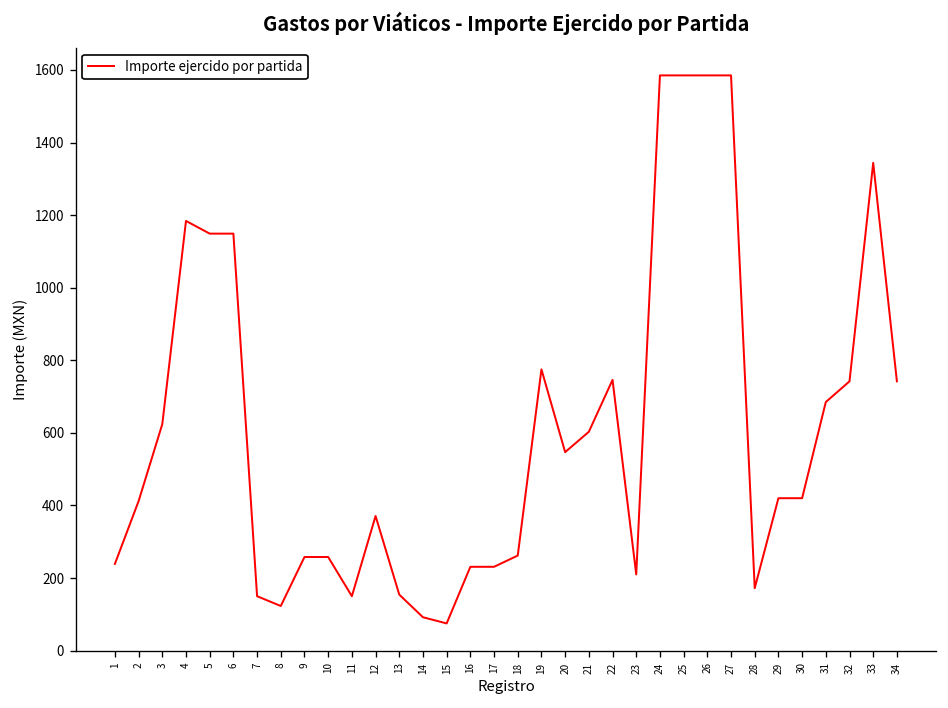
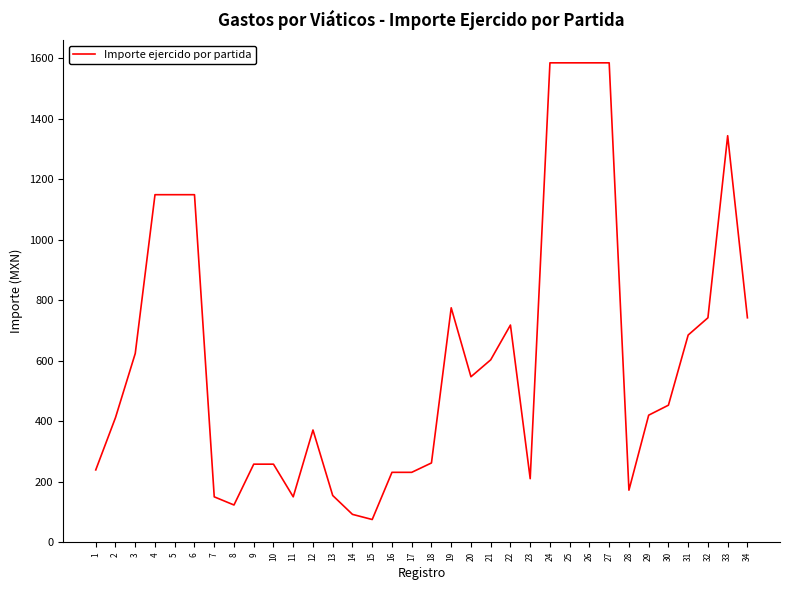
4: 1180 -> 1150
22: 750 -> 720
30: 420 -> 450
